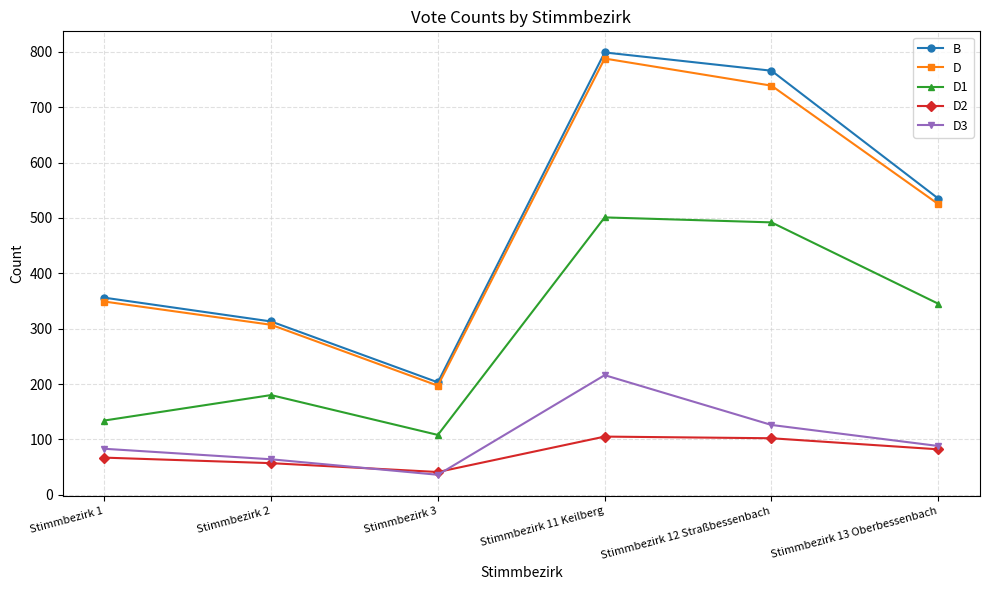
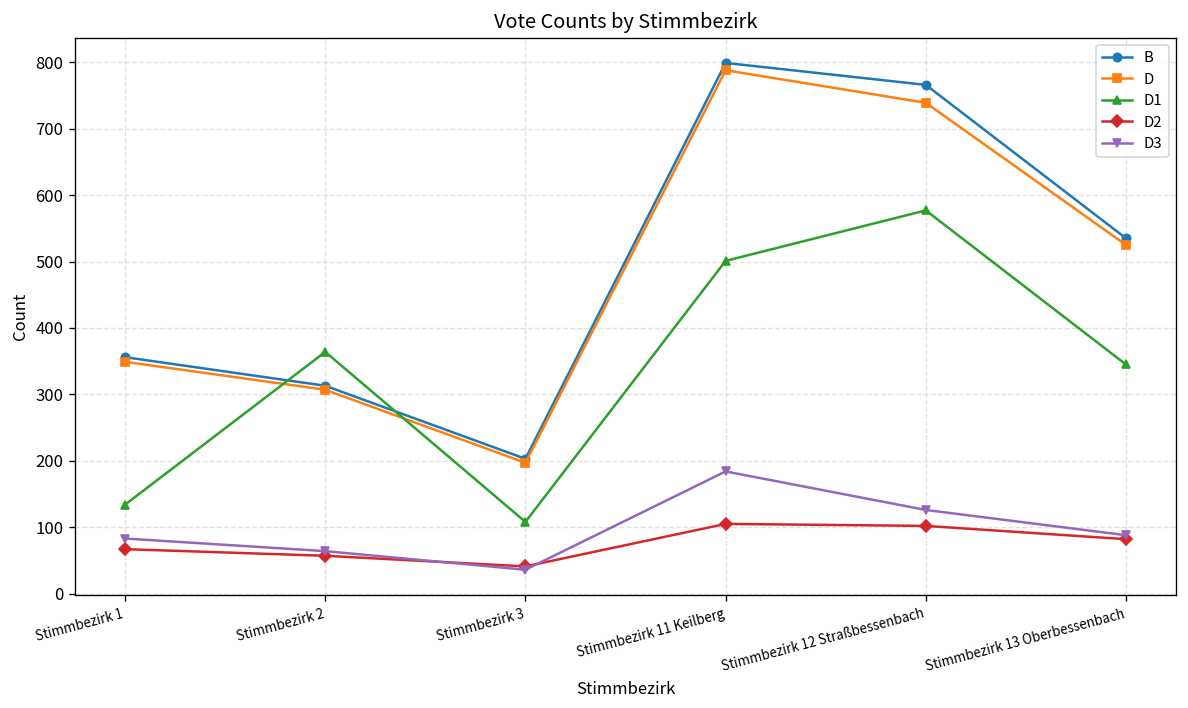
D1, Stimmbezirk 2: 180 -> 360
D3, Stimmbezirk 11 Keilberg: 220 -> 180
D1, Stimmbezirk 12 Straßbessenbach: 490 -> 580
